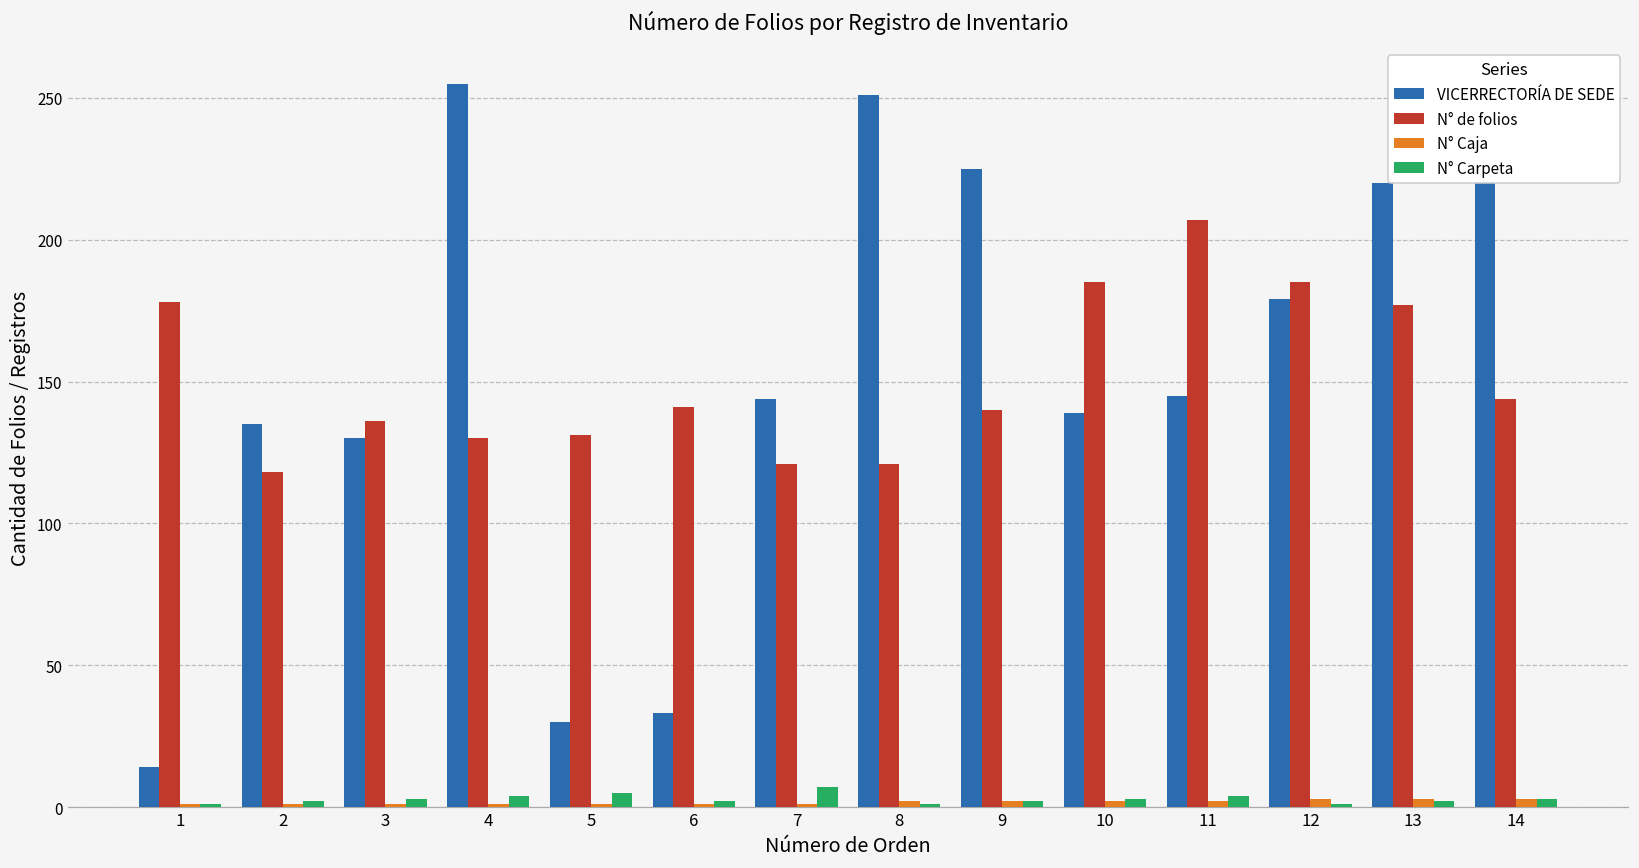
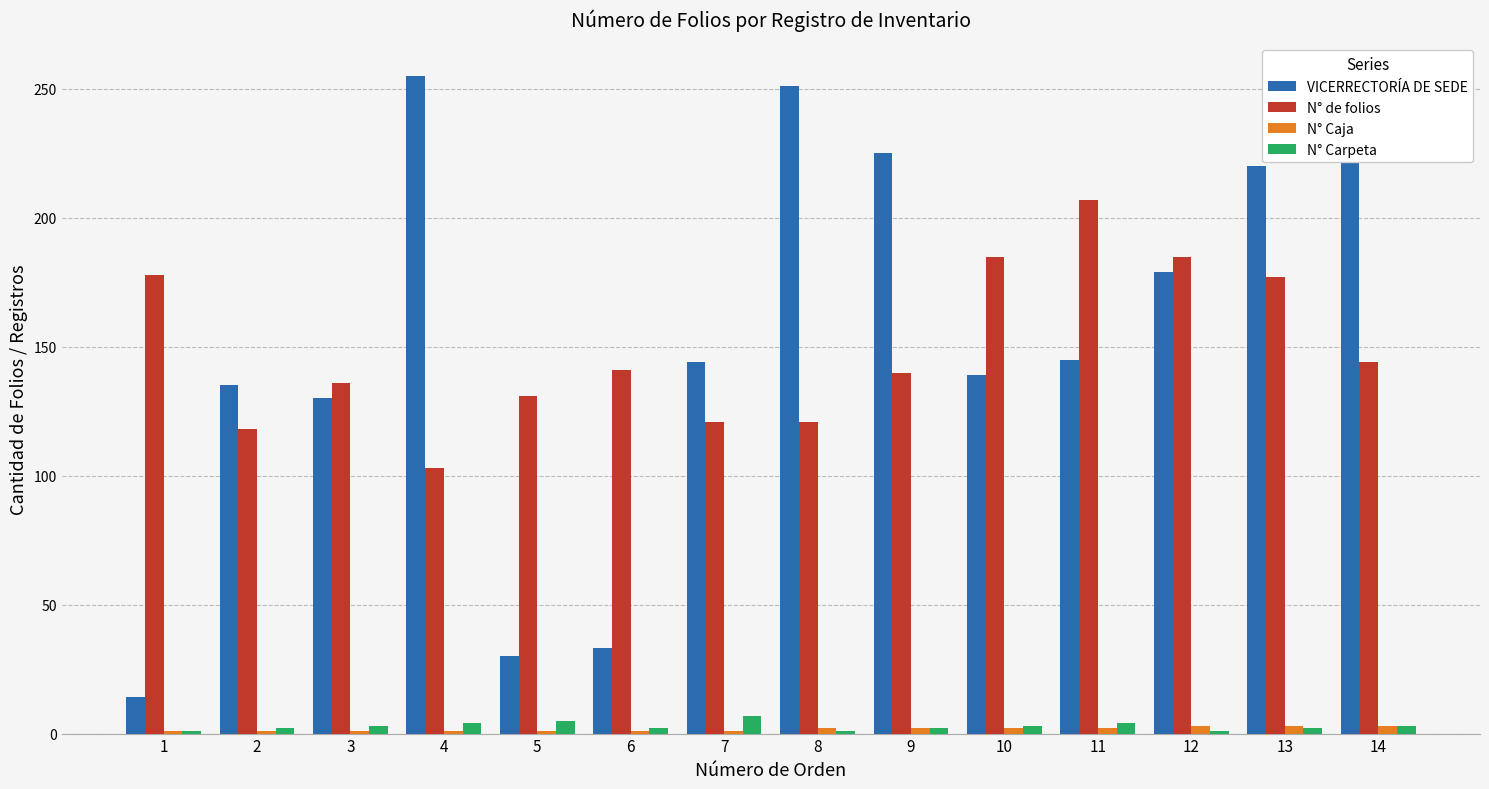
N° de folios, 4: 130 -> 103
